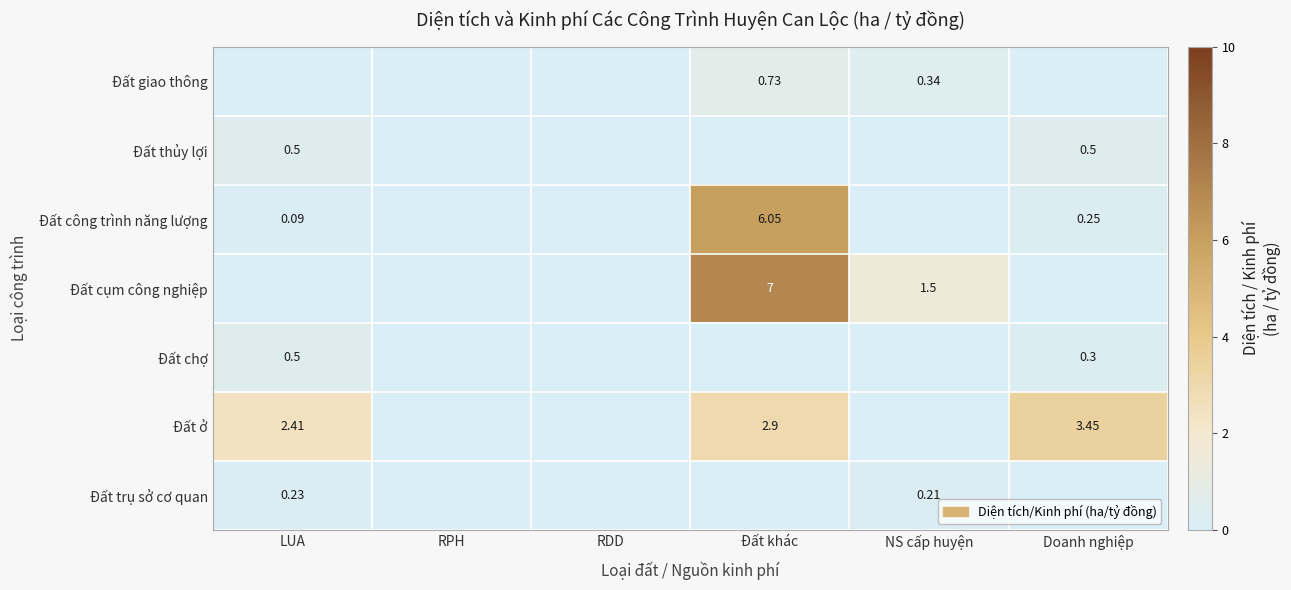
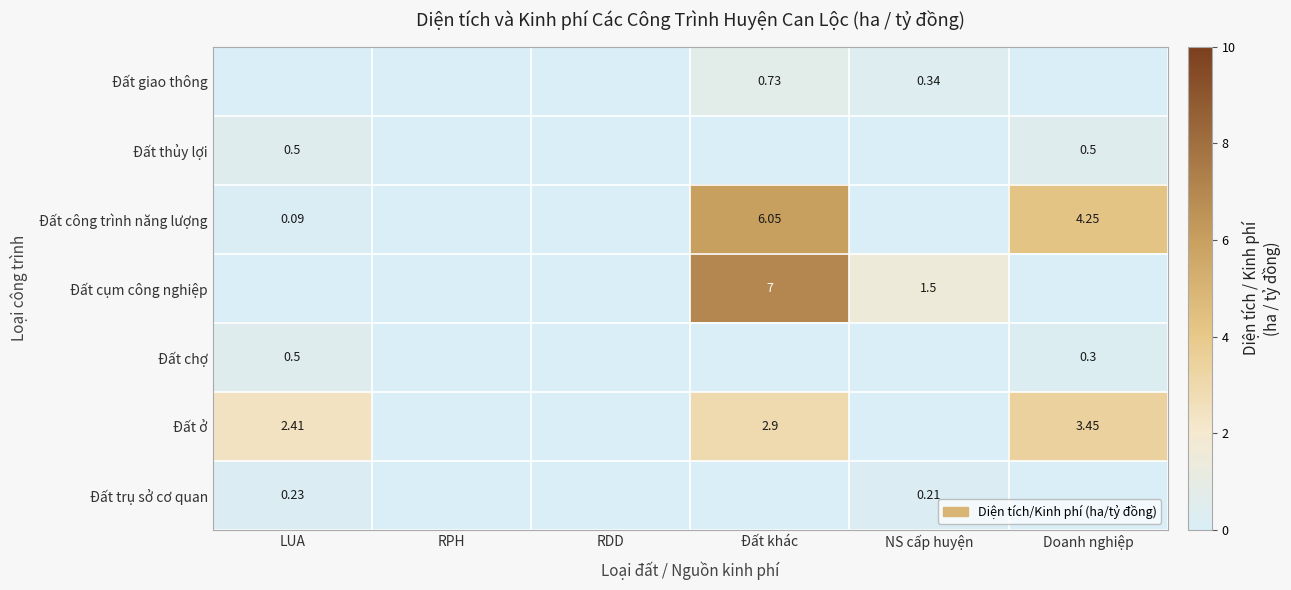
Đất công trình năng lượng, Doanh nghiệp: 0.25 -> 4.25
